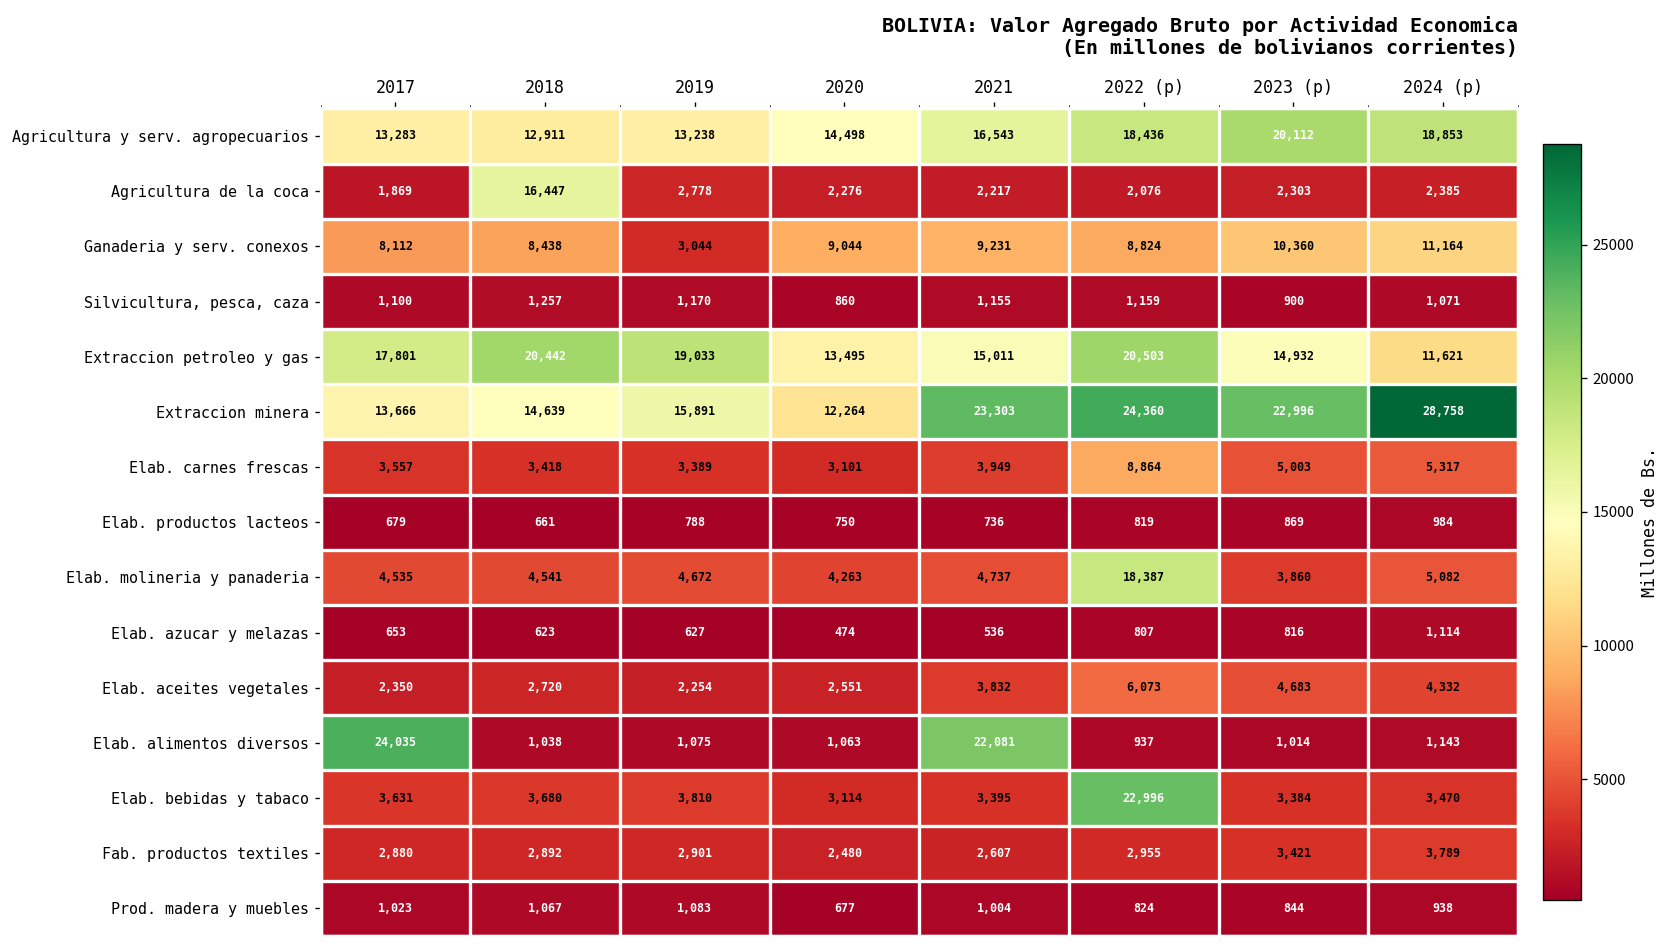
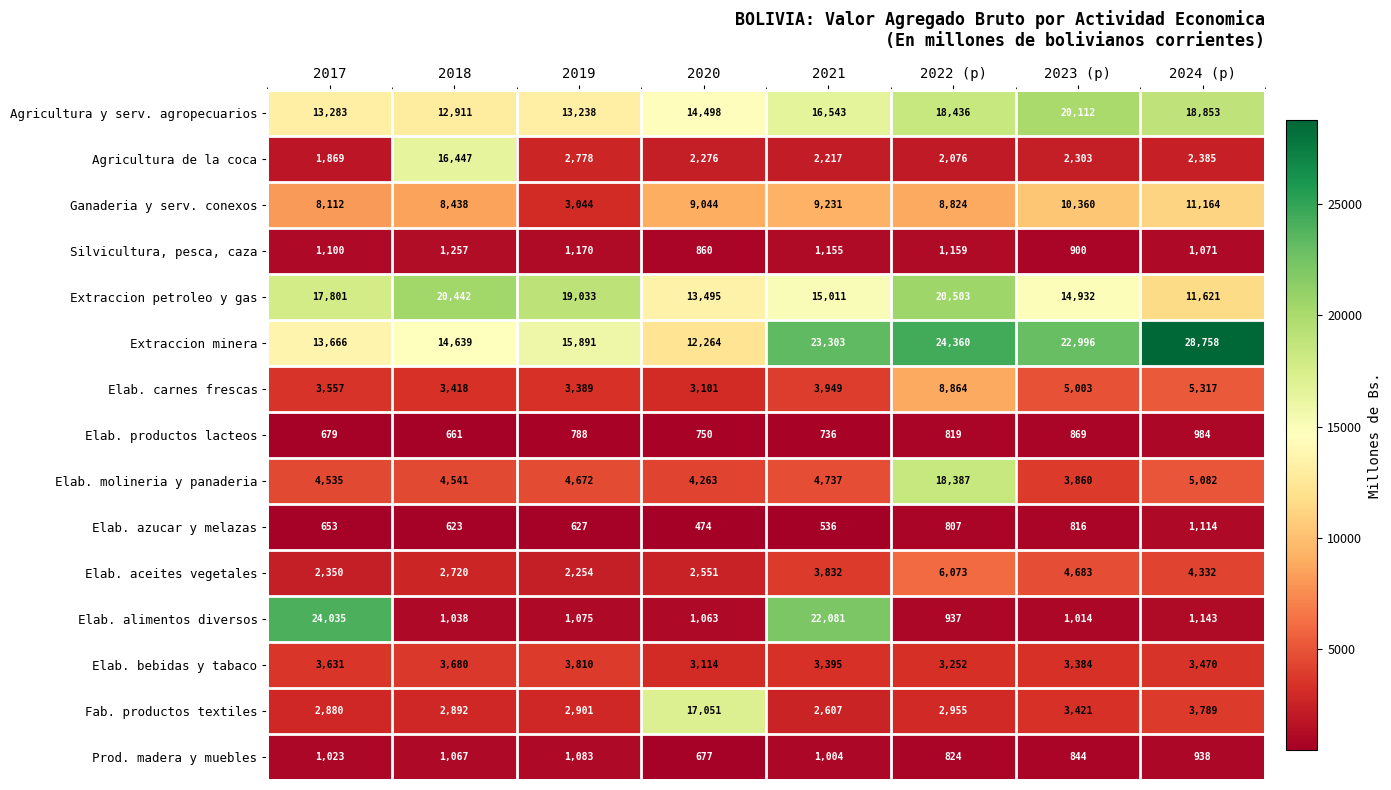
Elab. bebidas y tabaco, 2022 (p): 22,996 -> 3,252
Fab. productos textiles, 2020: 2,480 -> 17,051
